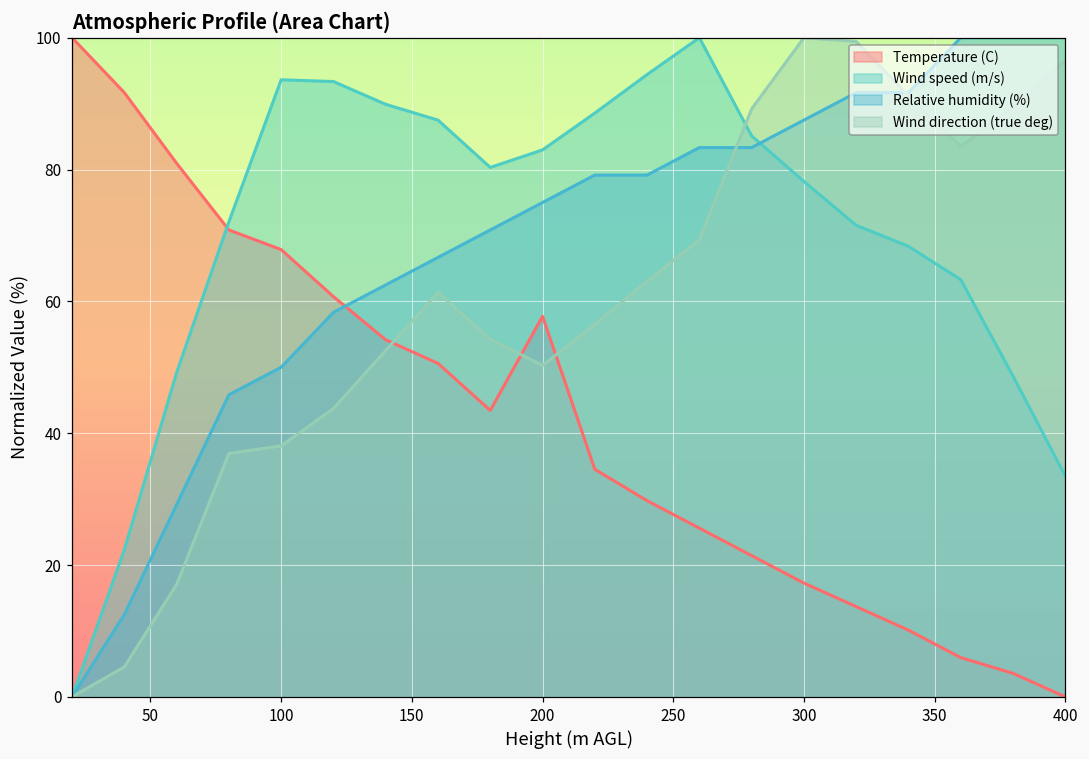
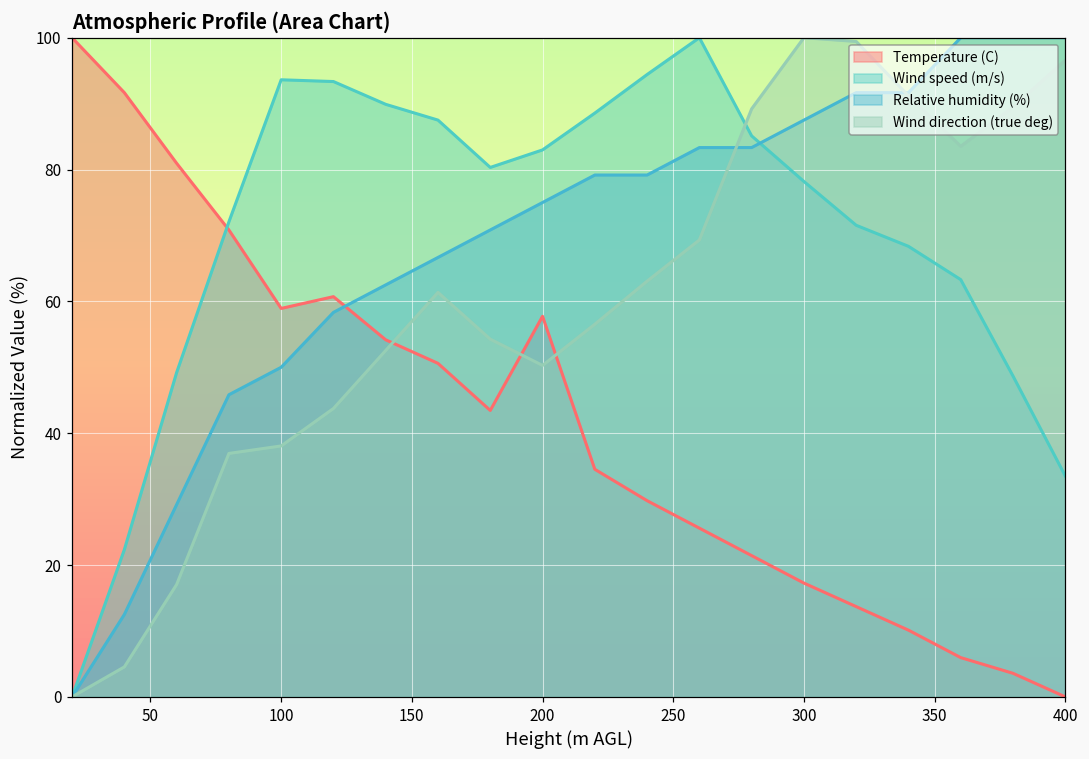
Temperature (C), 100: 68 -> 59
